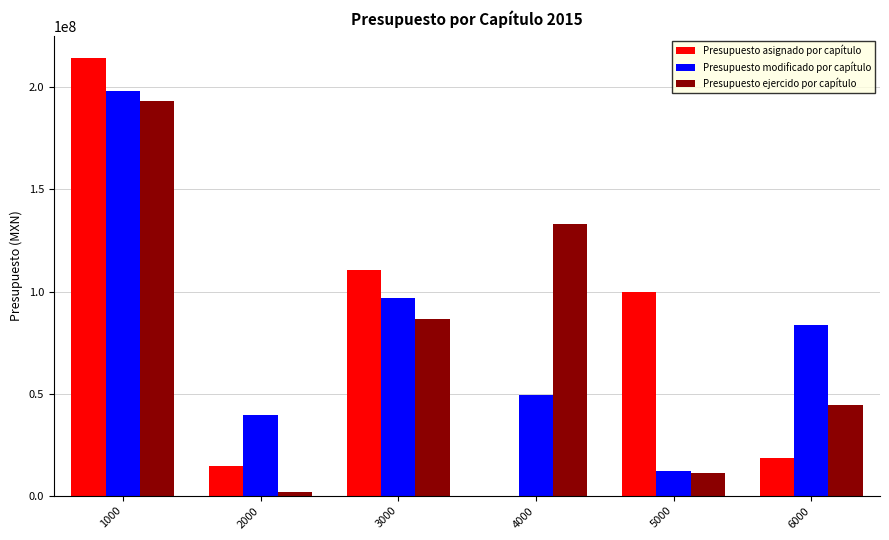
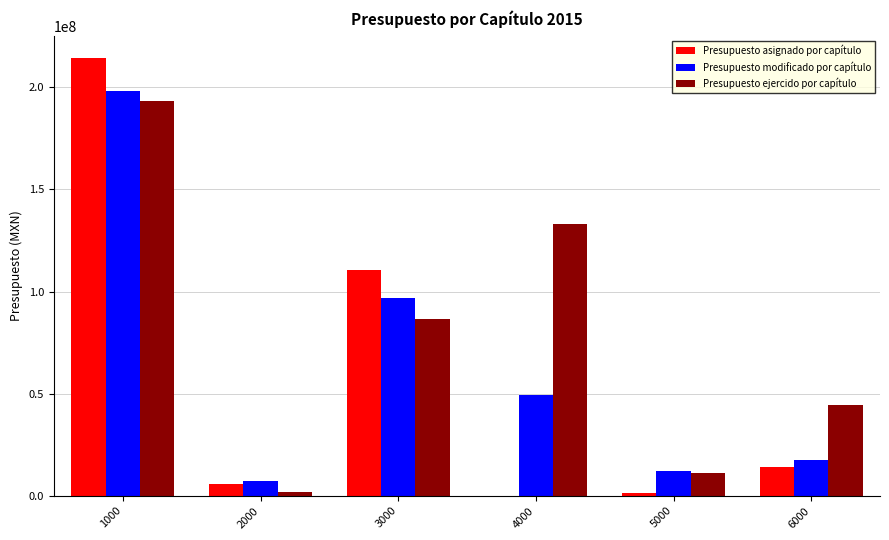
Presupuesto asignado por capítulo, 2000: 14000000 -> 6000000
Presupuesto modificado por capítulo, 2000: 40000000 -> 7000000
Presupuesto asignado por capítulo, 5000: 100000000 -> 1000000
Presupuesto asignado por capítulo, 6000: 19000000 -> 14000000
Presupuesto modificado por capítulo, 6000: 84000000 -> 17000000
